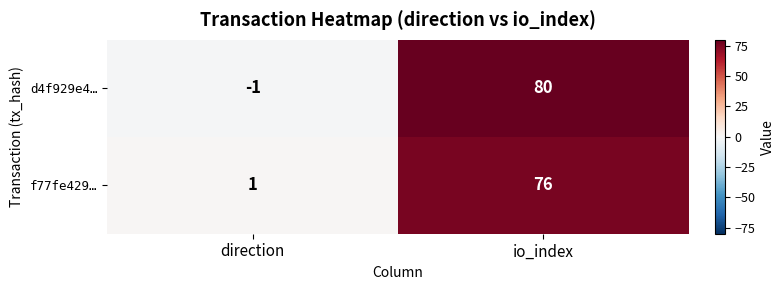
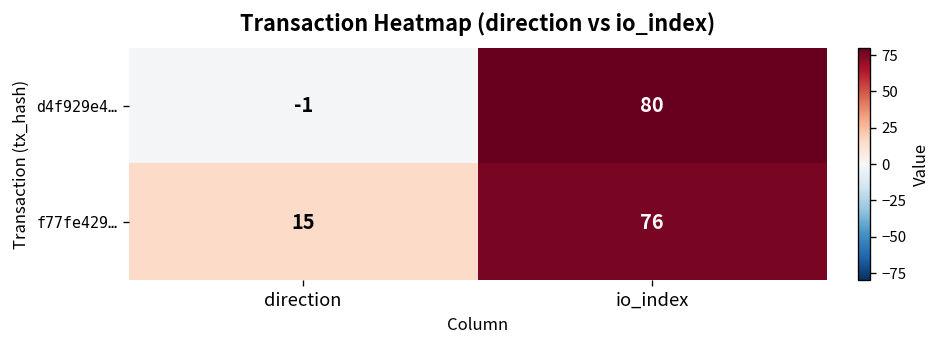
f77fe429…, direction: 1 -> 15
